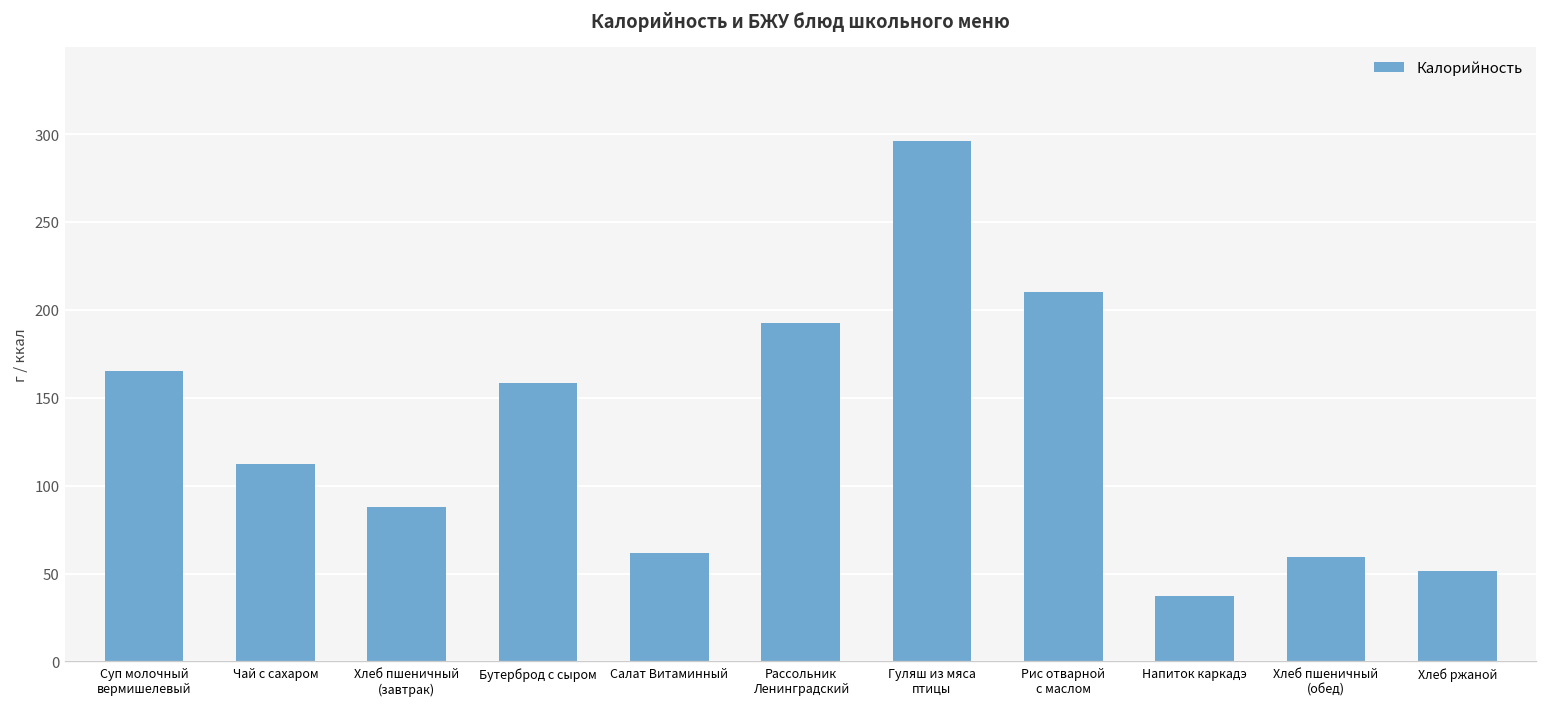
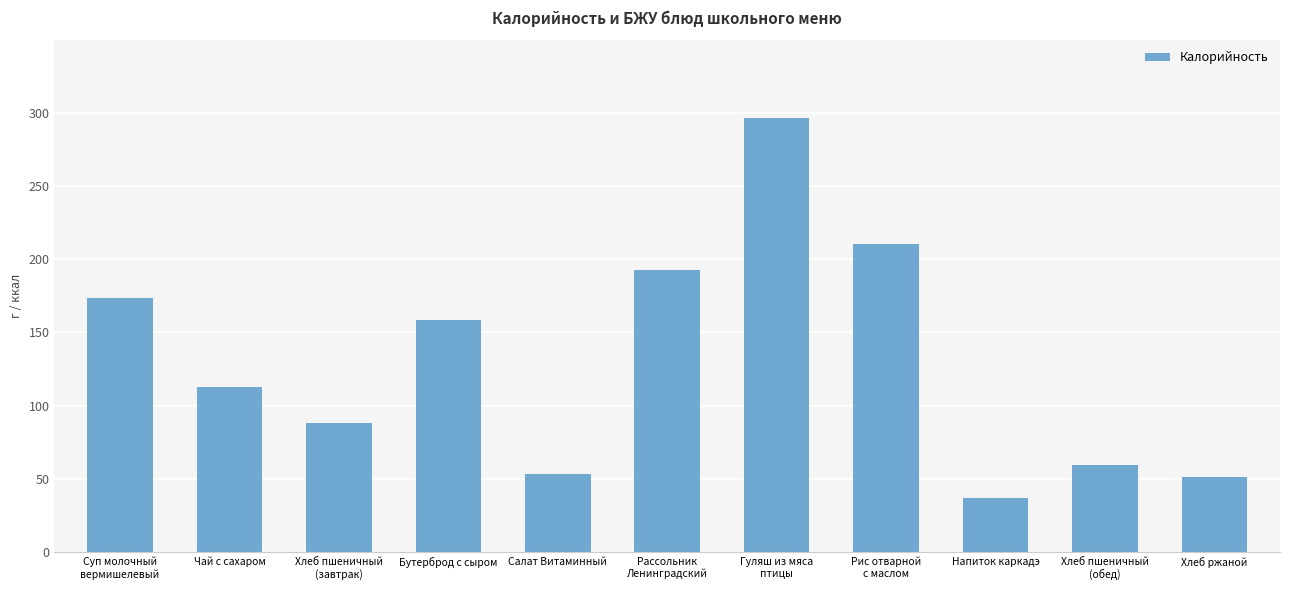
Суп молочный вермишелевый: 165 -> 173
Салат Витаминный: 62 -> 54
